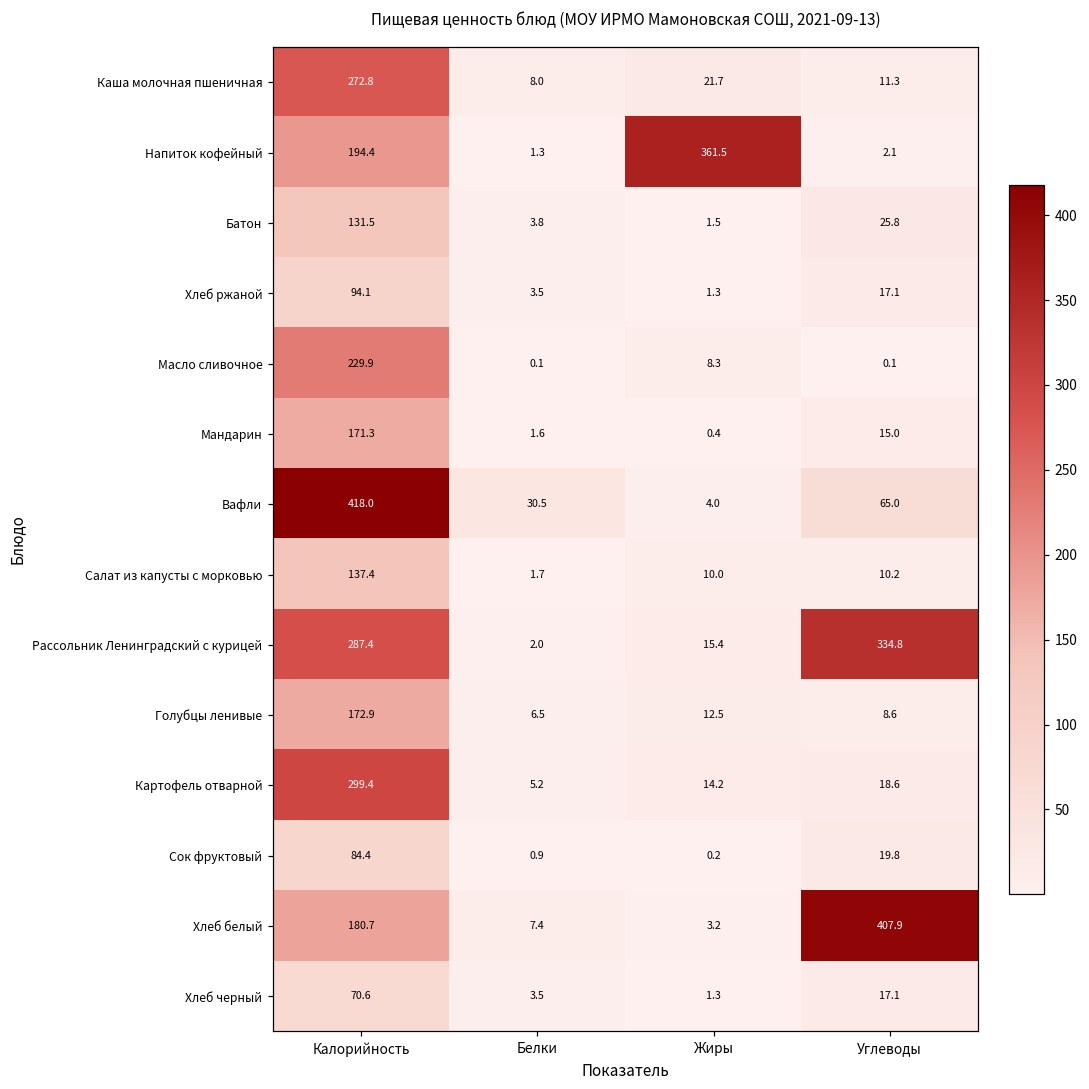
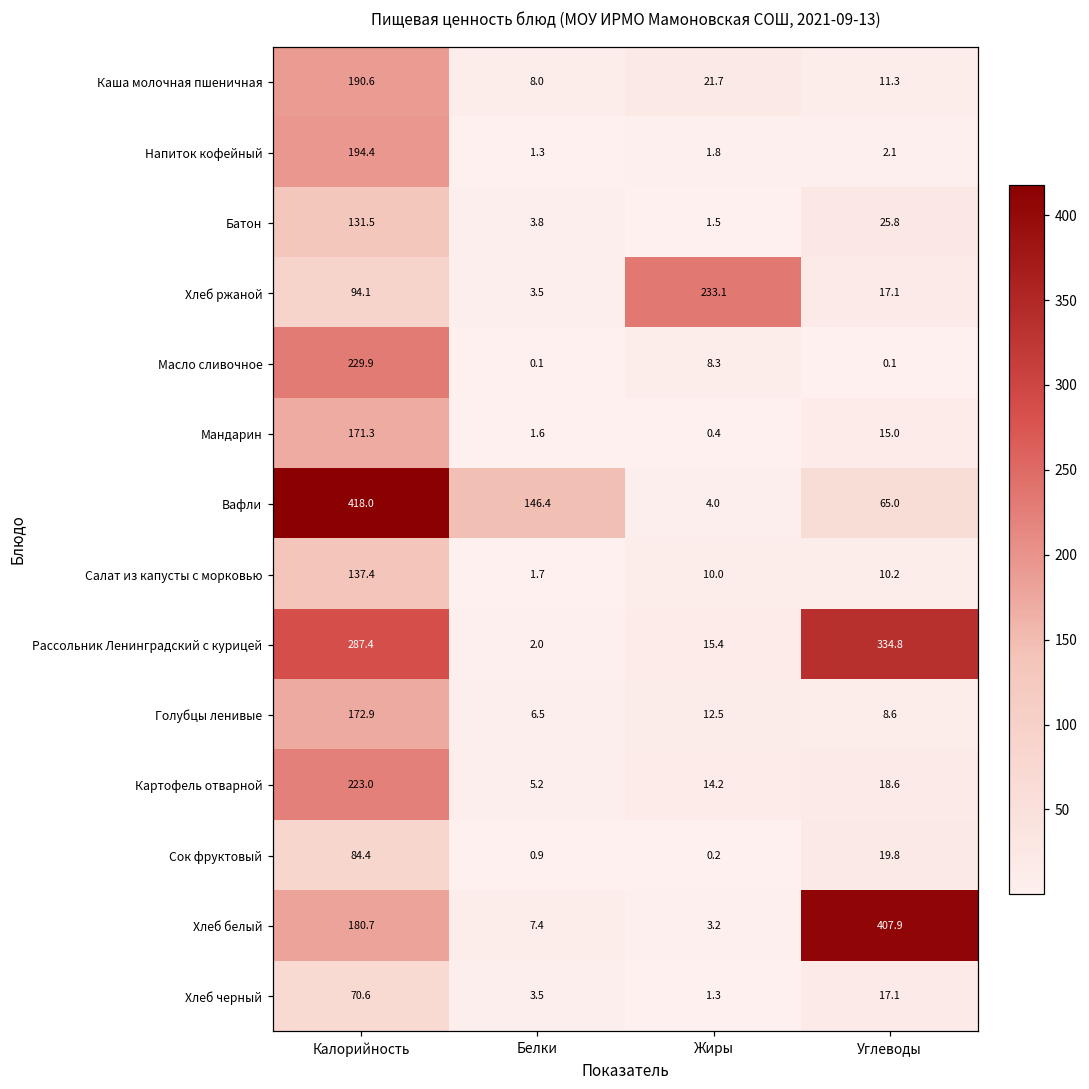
Каша молочная пшеничная, Калорийность: 272.8 -> 190.6
Напиток кофейный, Жиры: 361.5 -> 1.8
Хлеб ржаной, Жиры: 1.3 -> 233.1
Вафли, Белки: 30.5 -> 146.4
Картофель отварной, Калорийность: 299.4 -> 223.0
